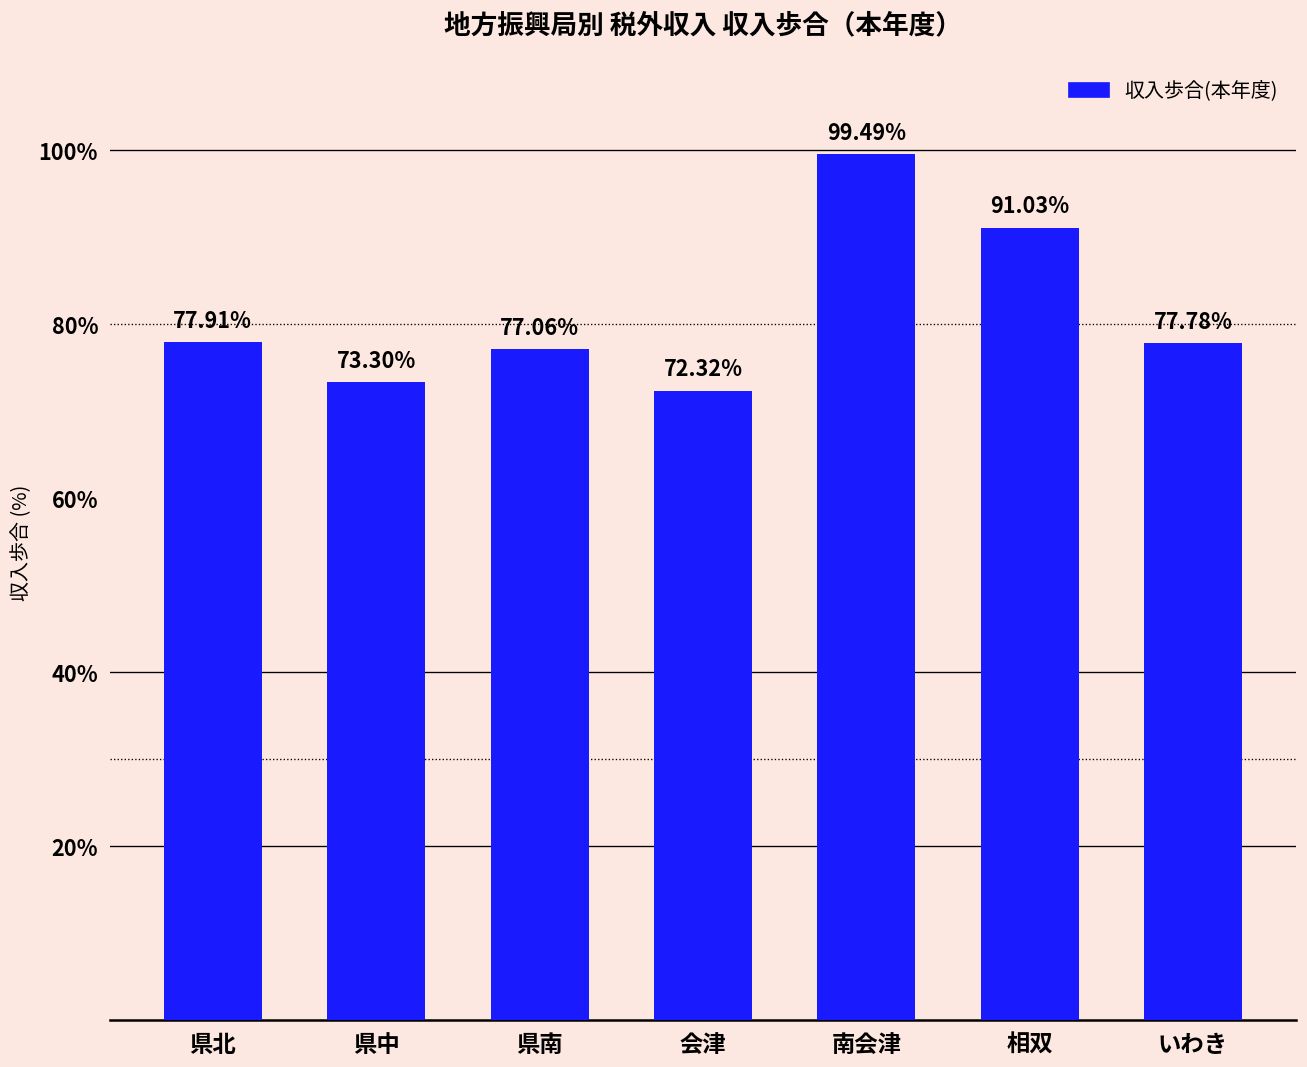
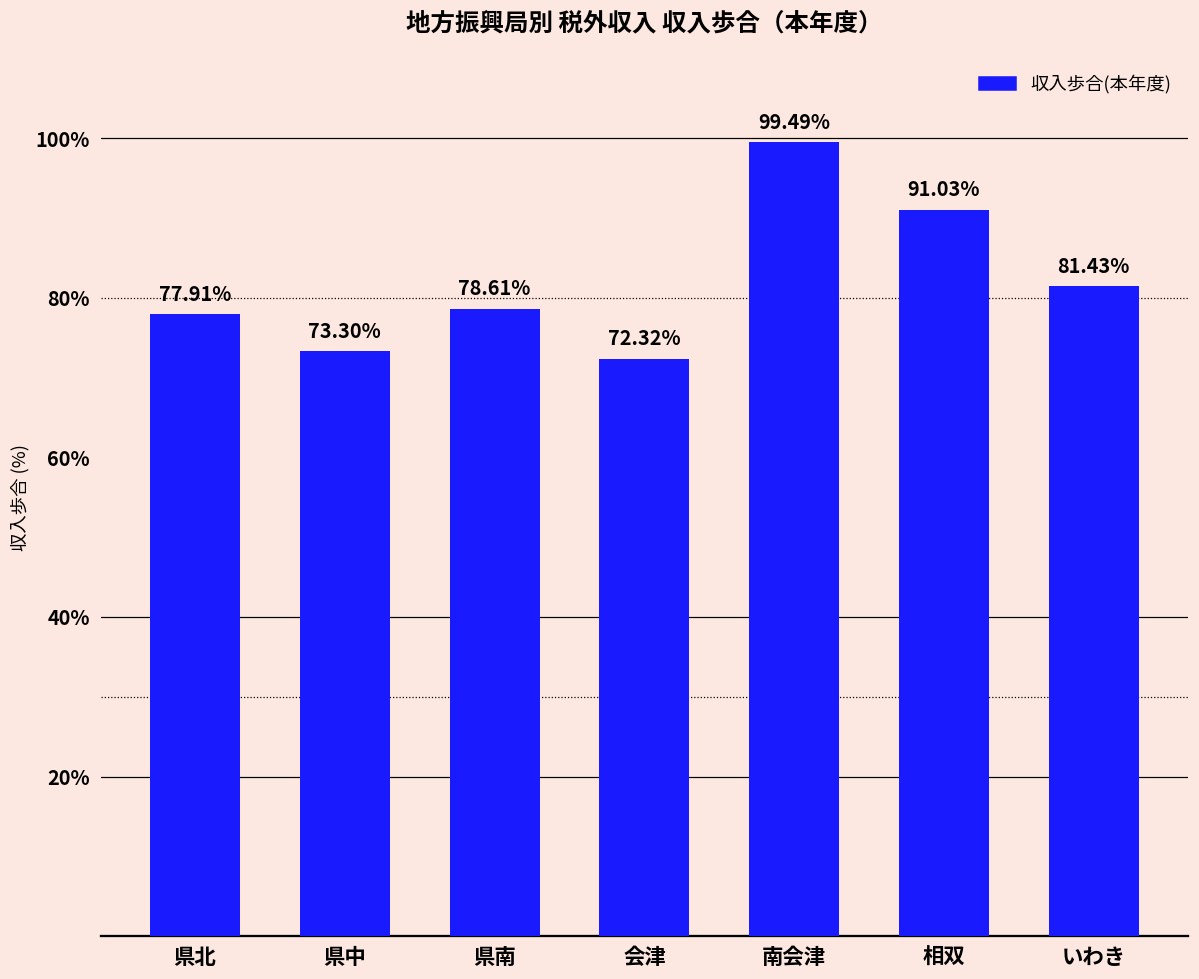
県南: 77.06% -> 78.61%
いわき: 77.78% -> 81.43%
